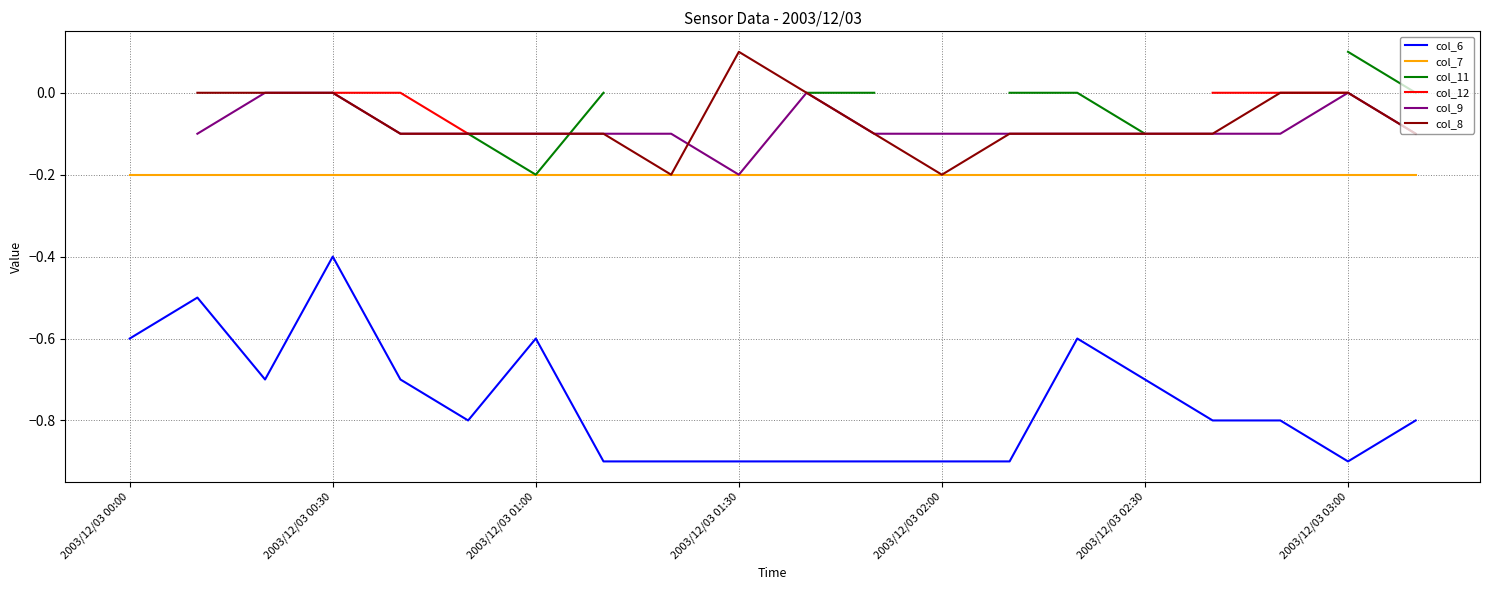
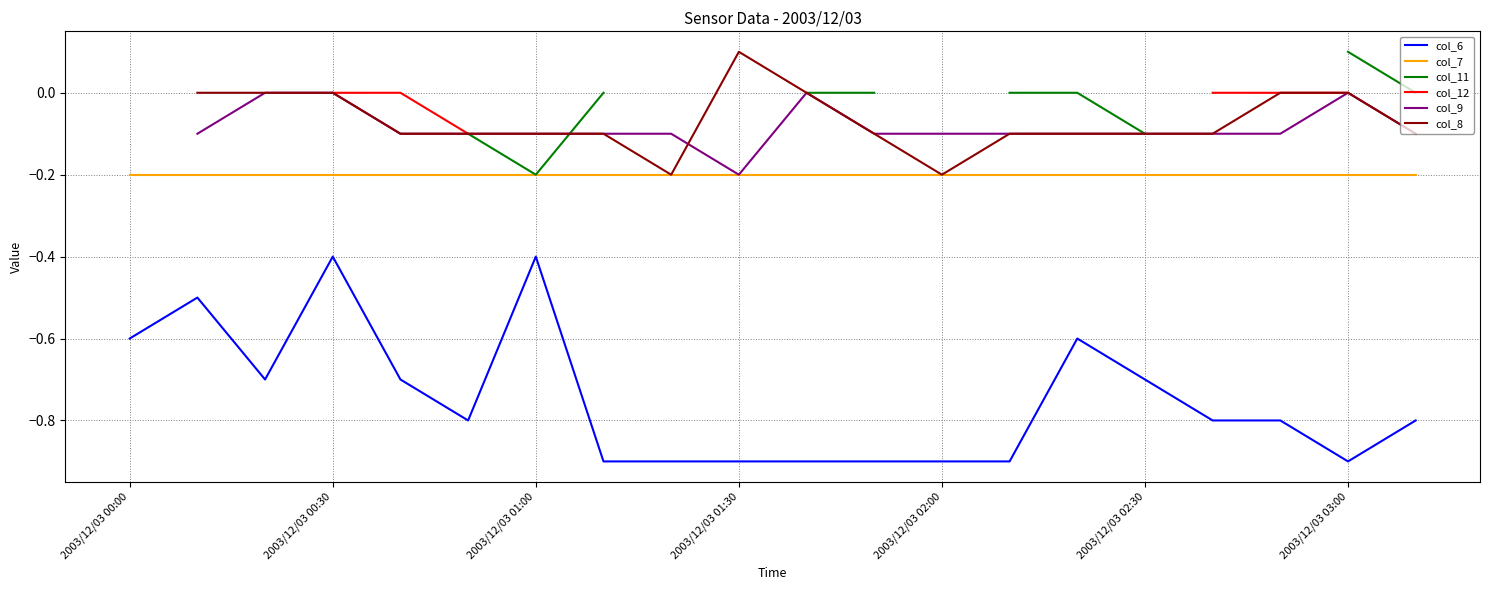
col_6, 2003/12/03 01:00: -0.6 -> -0.4
